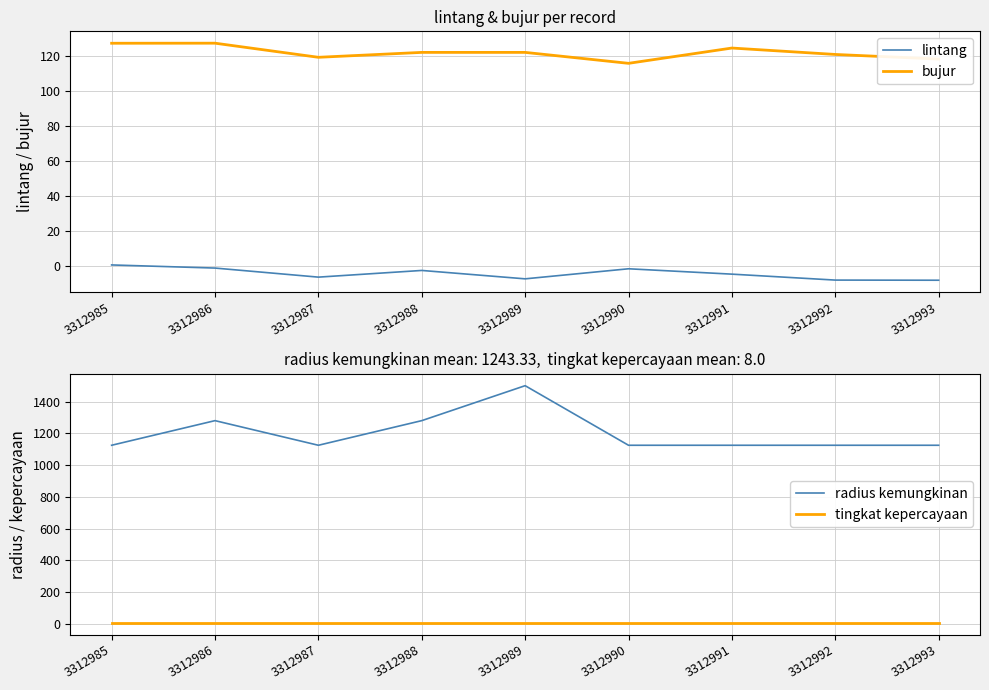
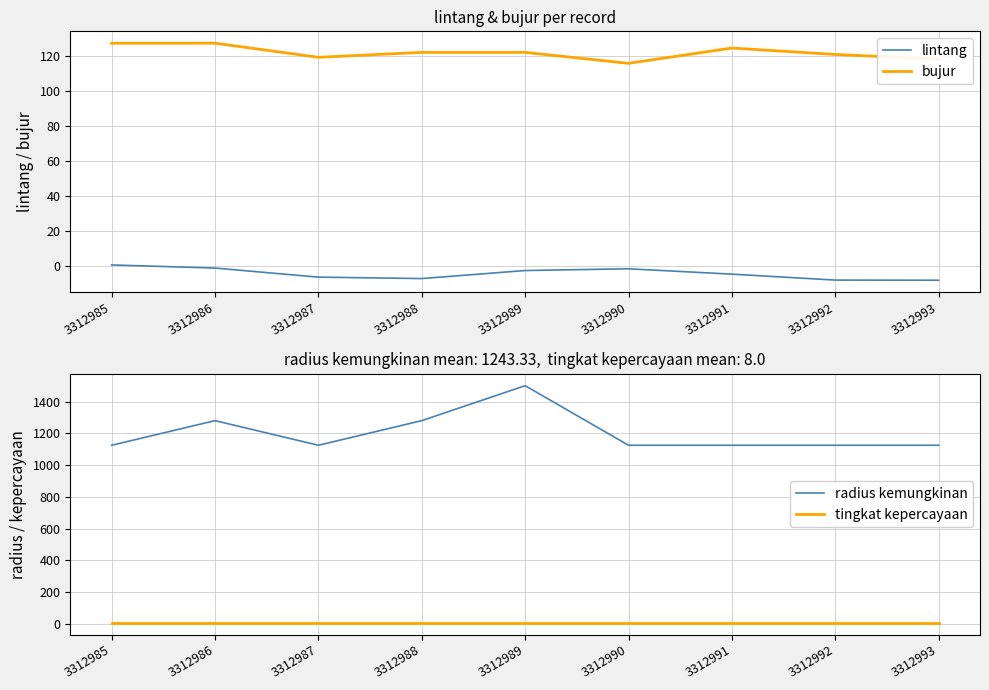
lintang & bujur per record, lintang, 3312988: -3 -> -7
lintang & bujur per record, lintang, 3312989: -8 -> -3
